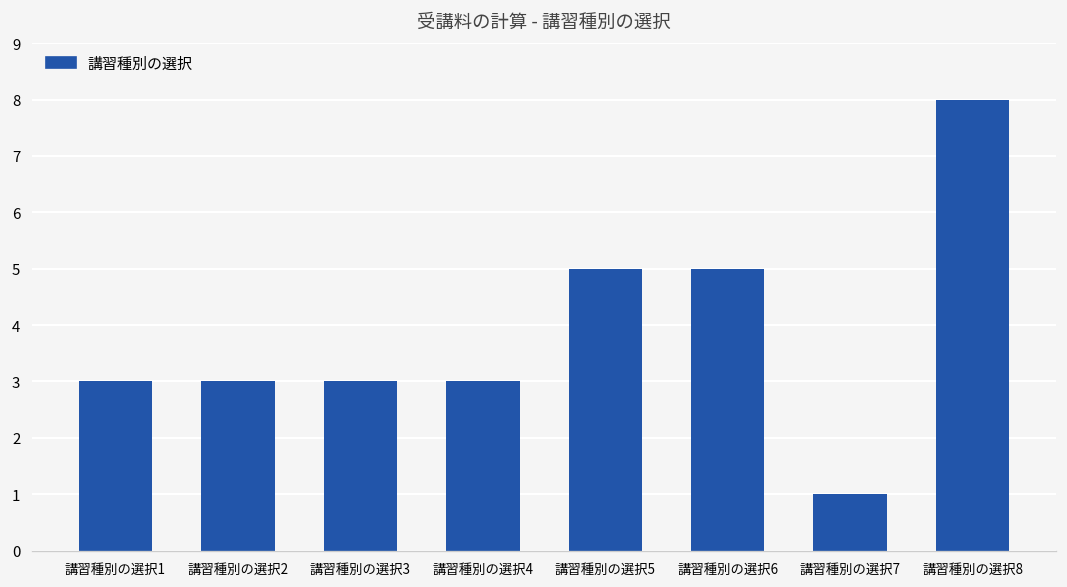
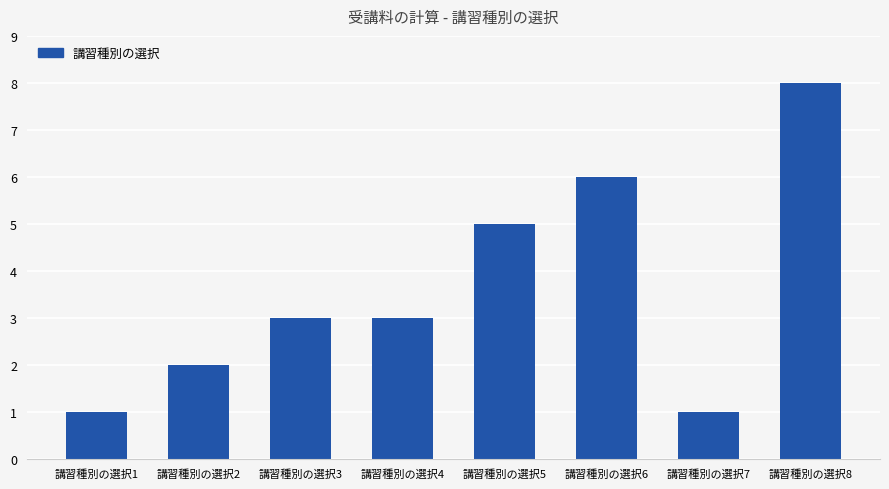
講習種別の選択1: 3 -> 1
講習種別の選択2: 3 -> 2
講習種別の選択6: 5 -> 6
